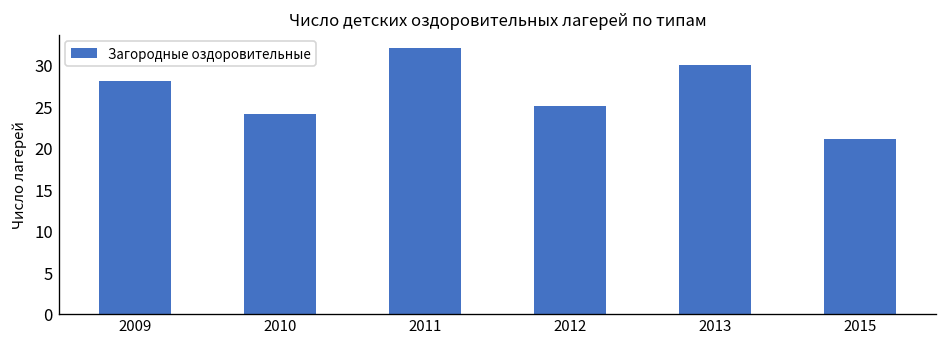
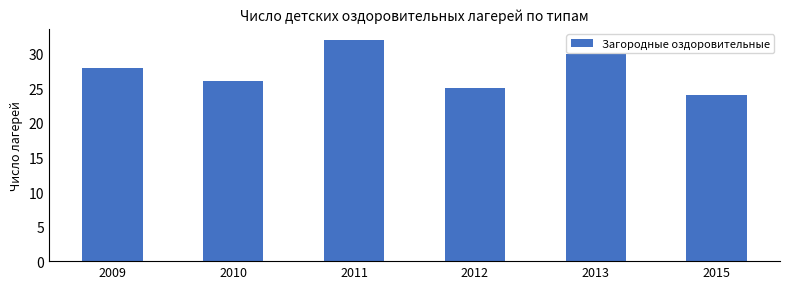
2010: 24 -> 26
2015: 21 -> 24
